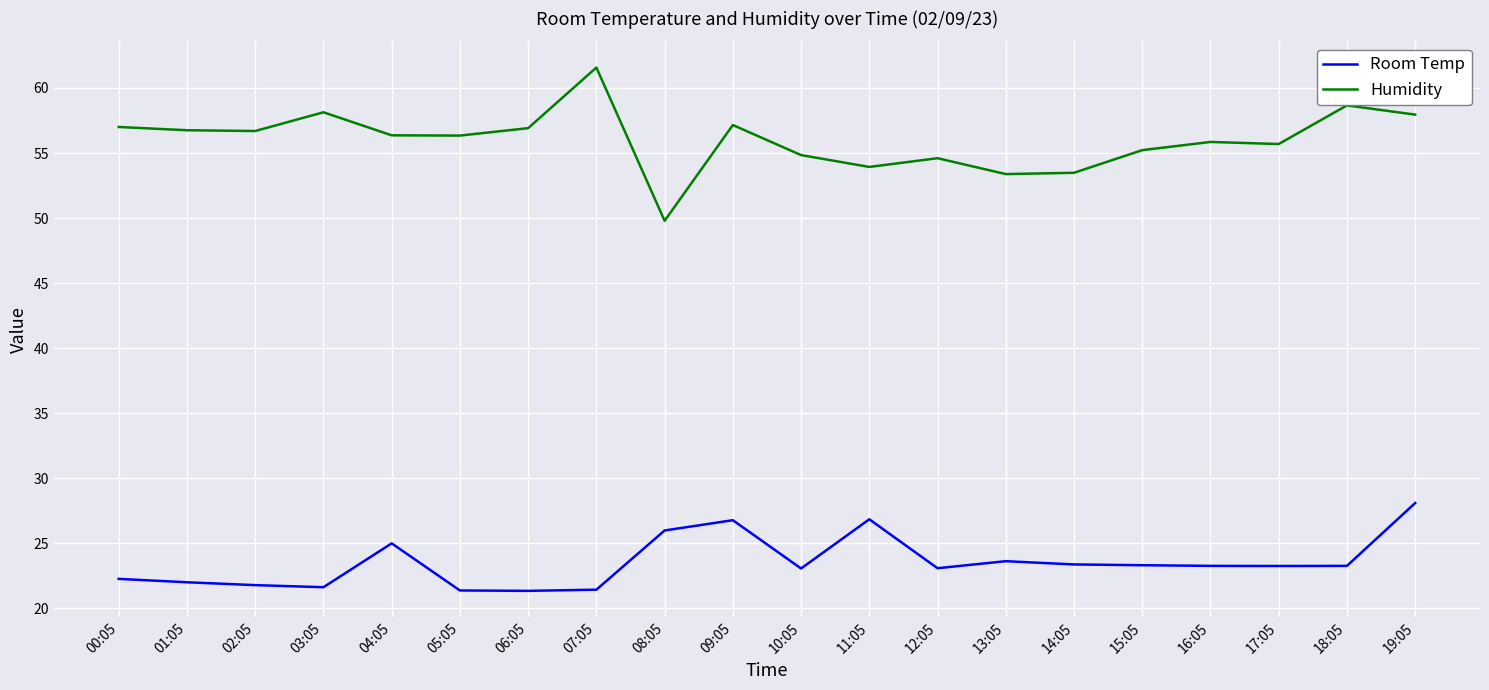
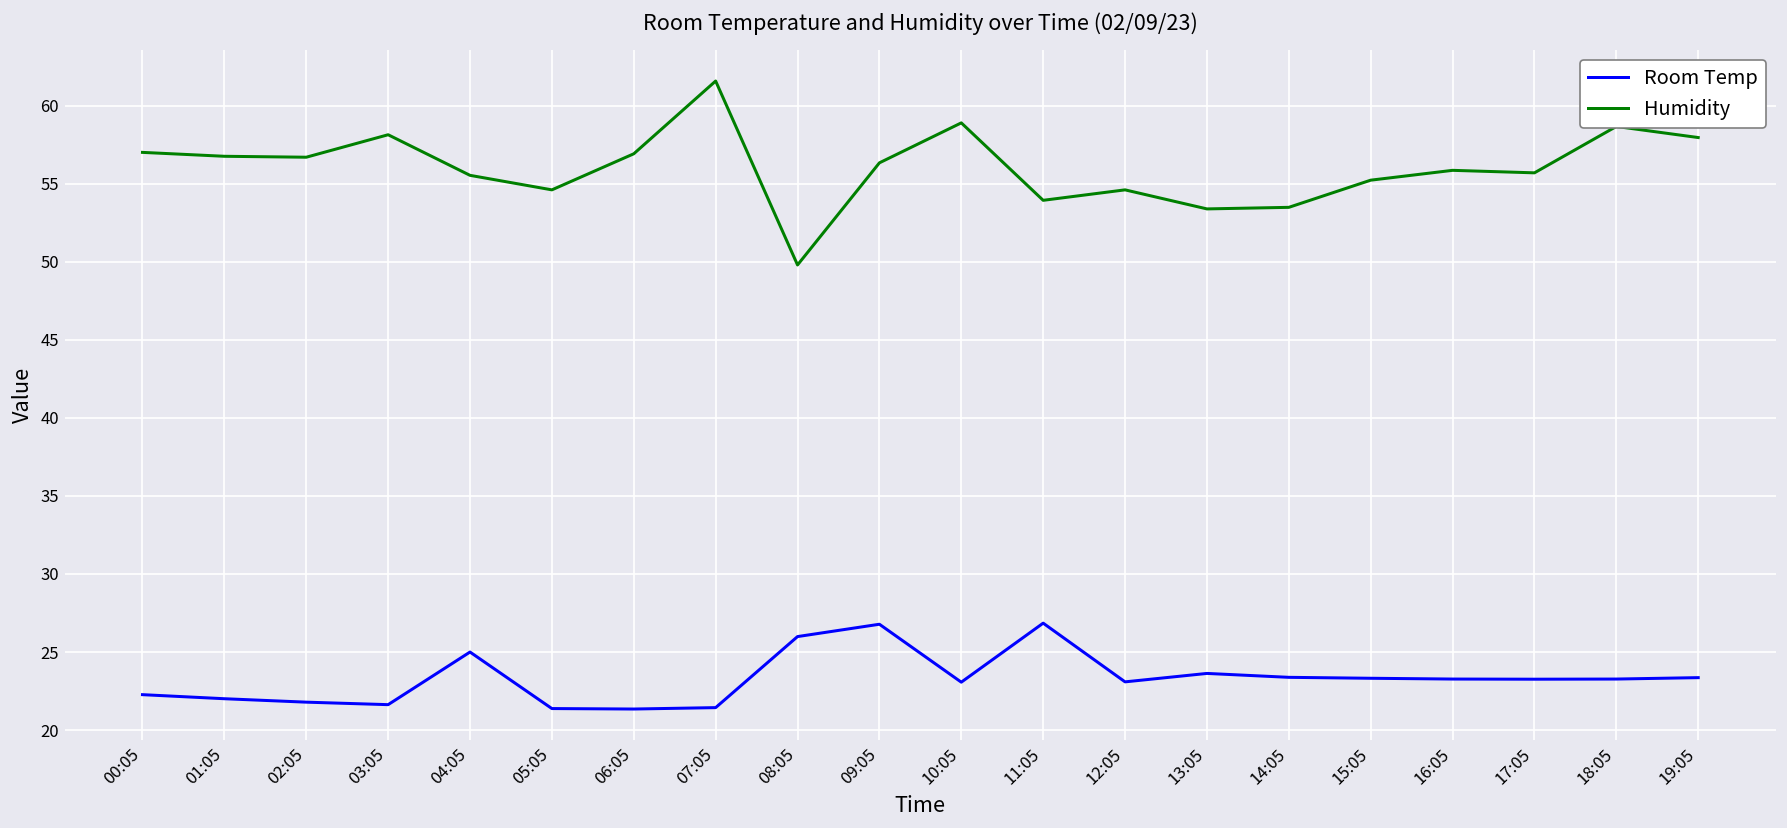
Humidity, 04:05: 56.4 -> 55.5
Humidity, 05:05: 56.3 -> 54.6
Humidity, 09:05: 57.2 -> 56.3
Humidity, 10:05: 54.8 -> 58.9
Room Temp, 19:05: 28.1 -> 23.4
